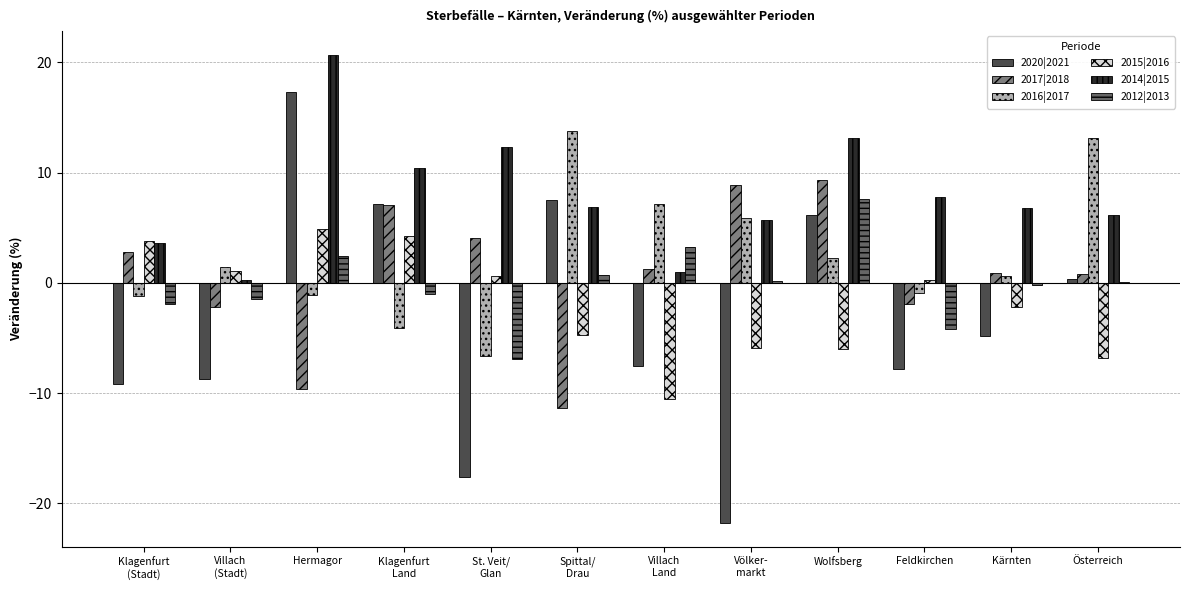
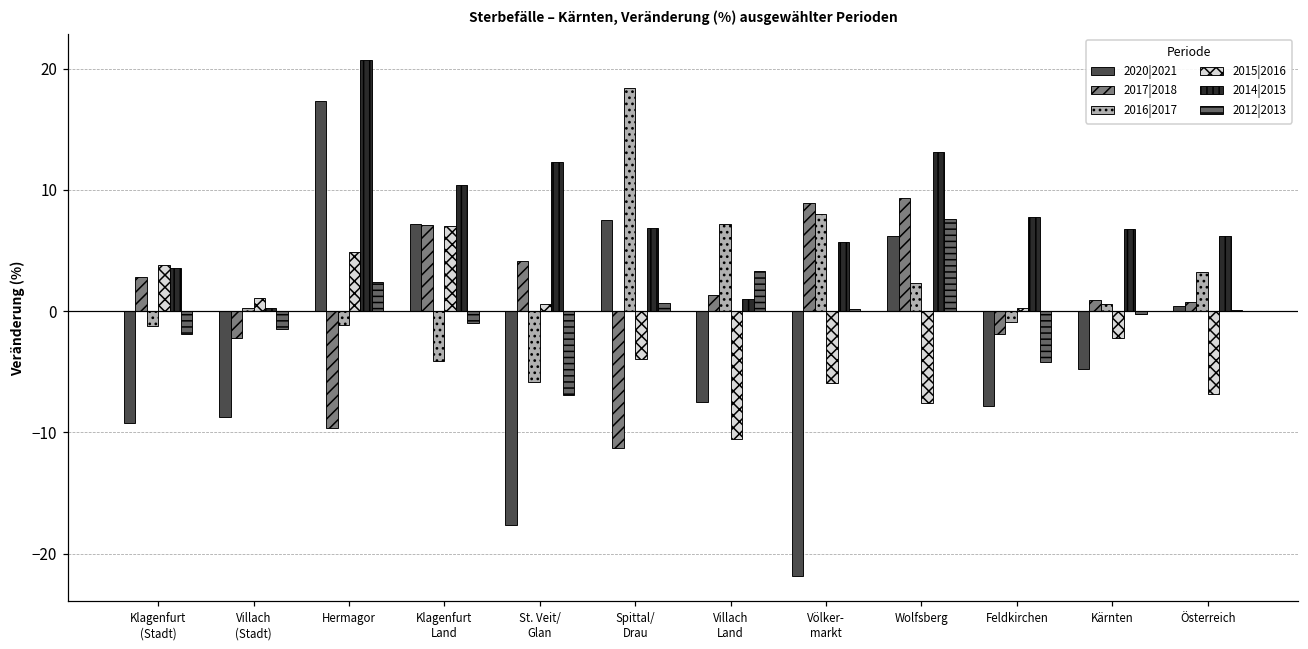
2016|2017, Villach (Stadt): 1.4 -> 0.3
2015|2016, Klagenfurt Land: 4.3 -> 7.0
2016|2017, St. Veit/ Glan: -6.6 -> -5.8
2016|2017, Spittal/ Drau: 13.8 -> 18.4
2015|2016, Spittal/ Drau: -4.7 -> -3.9
2016|2017, Völker- markt: 5.9 -> 8.0
2015|2016, Wolfsberg: -6.0 -> -7.6
2016|2017, Österreich: 13.1 -> 3.2
